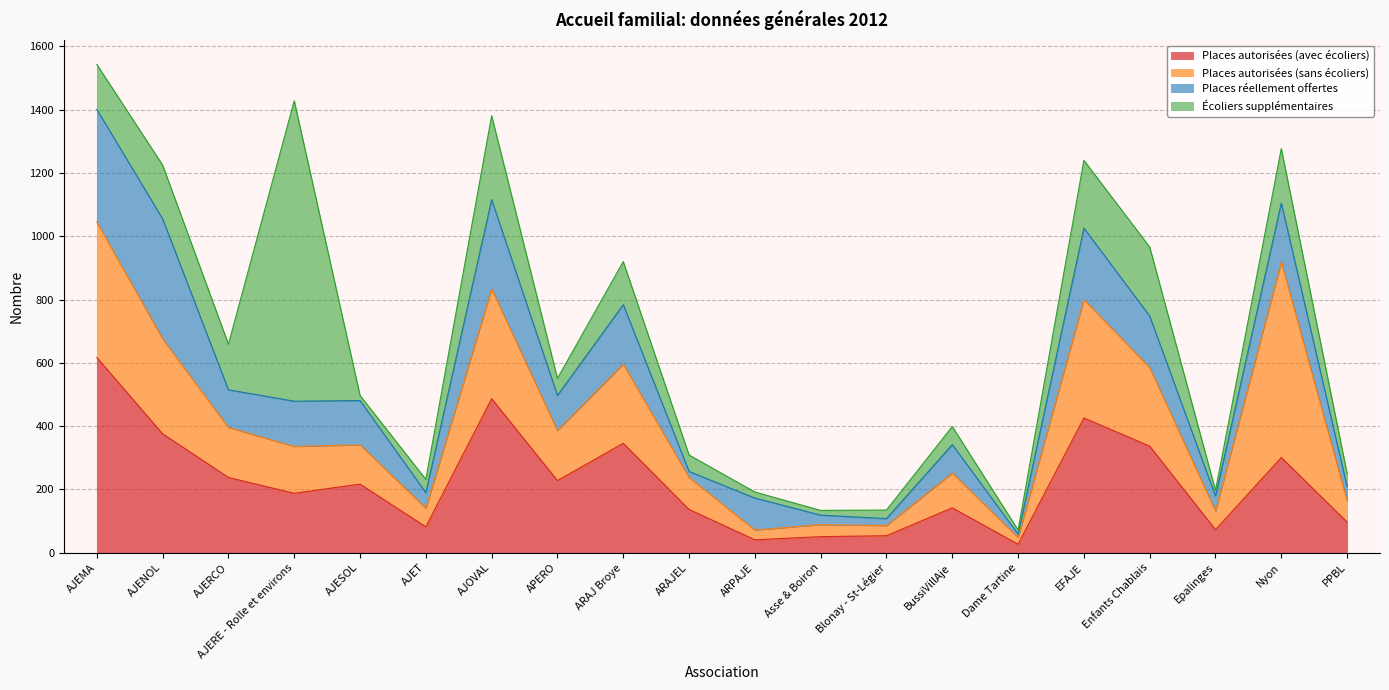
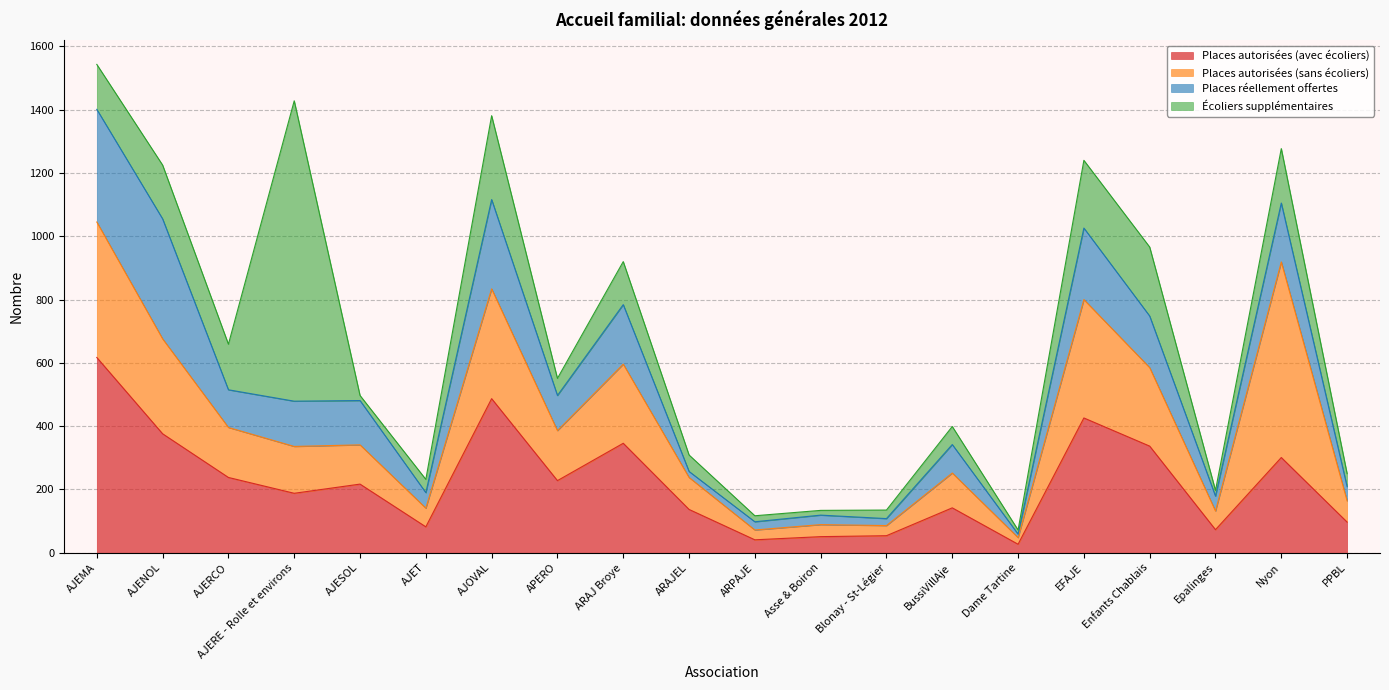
Places réellement offertes, ARPAJE: 100 -> 30
